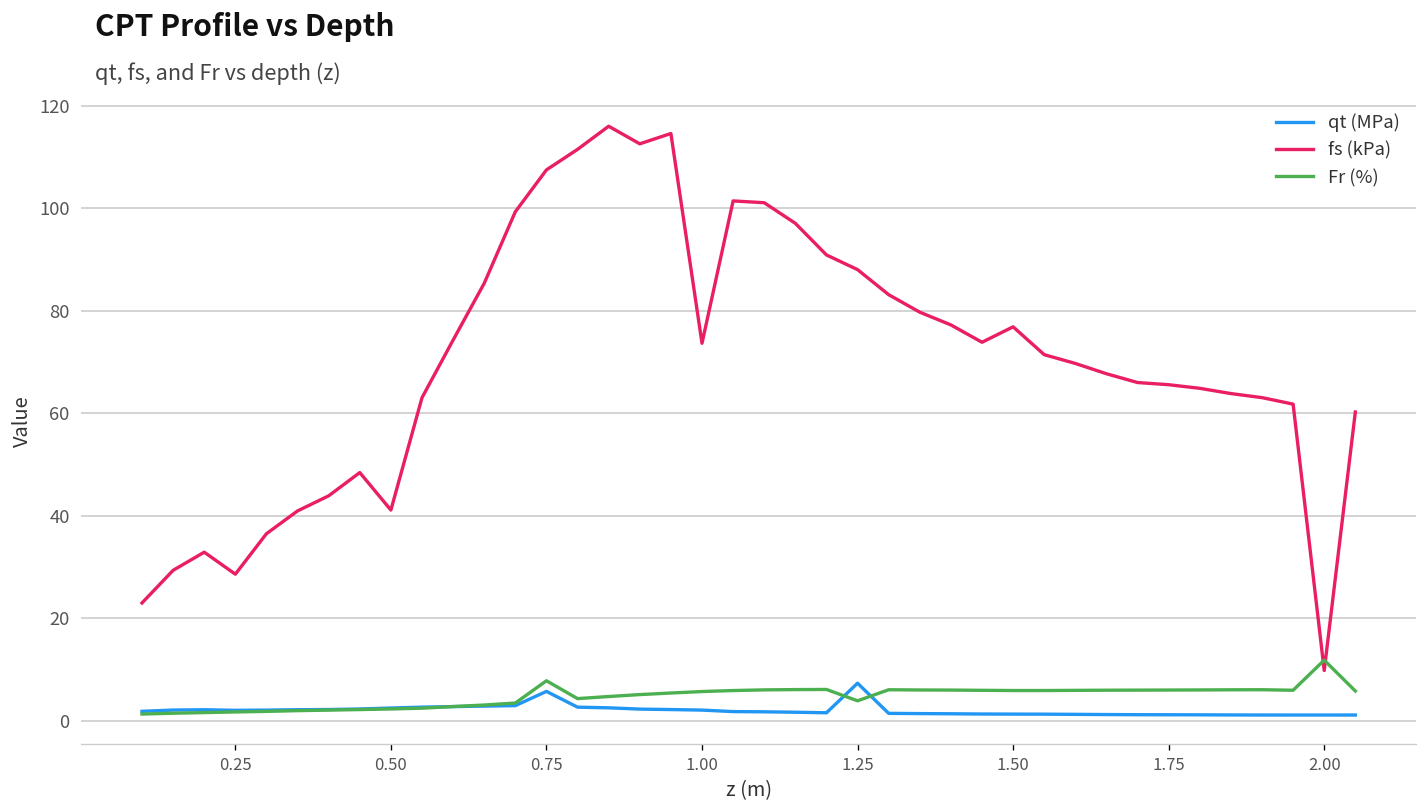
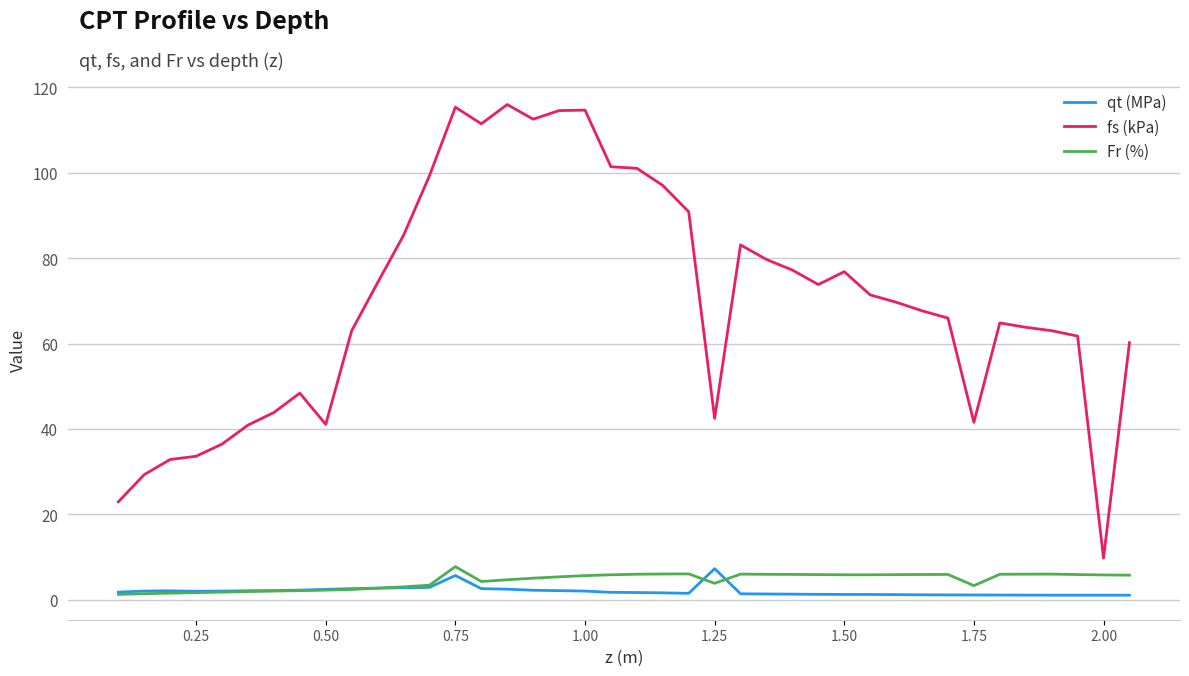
fs (kPa), 0.25: 29 -> 34
fs (kPa), 0.75: 107 -> 115
fs (kPa), 1.00: 74 -> 115
fs (kPa), 1.25: 88 -> 42
fs (kPa), 1.75: 66 -> 42
Fr (%), 1.75: 6 -> 3
Fr (%), 2.00: 12 -> 6
